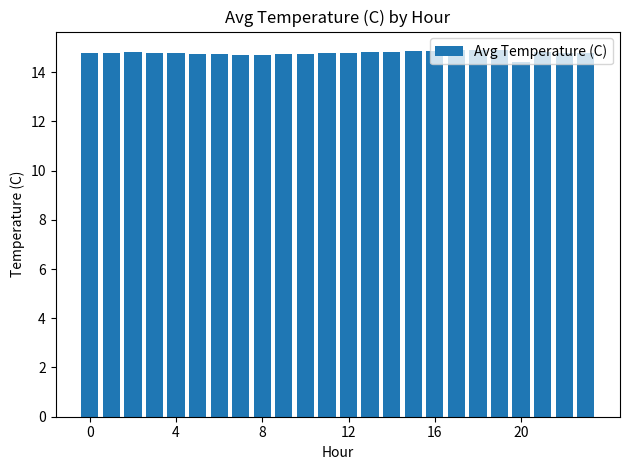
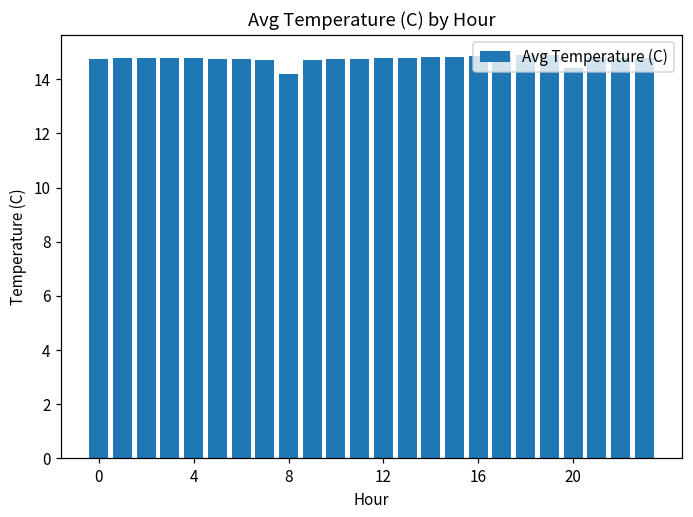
8: 14.7 -> 14.2
